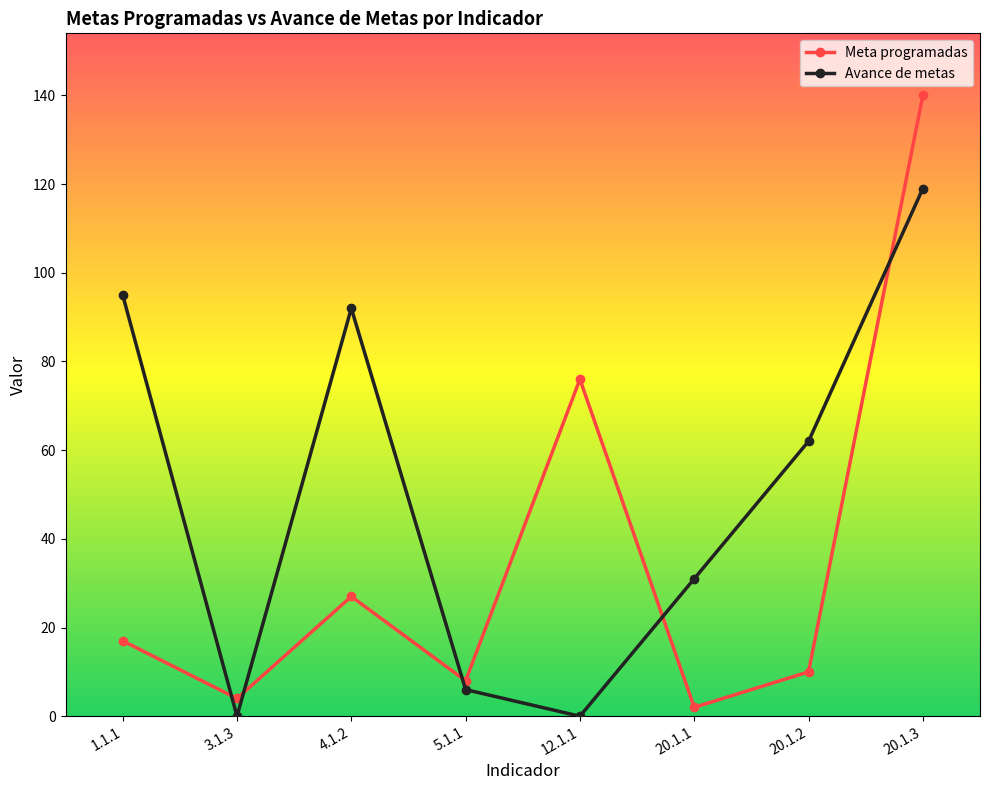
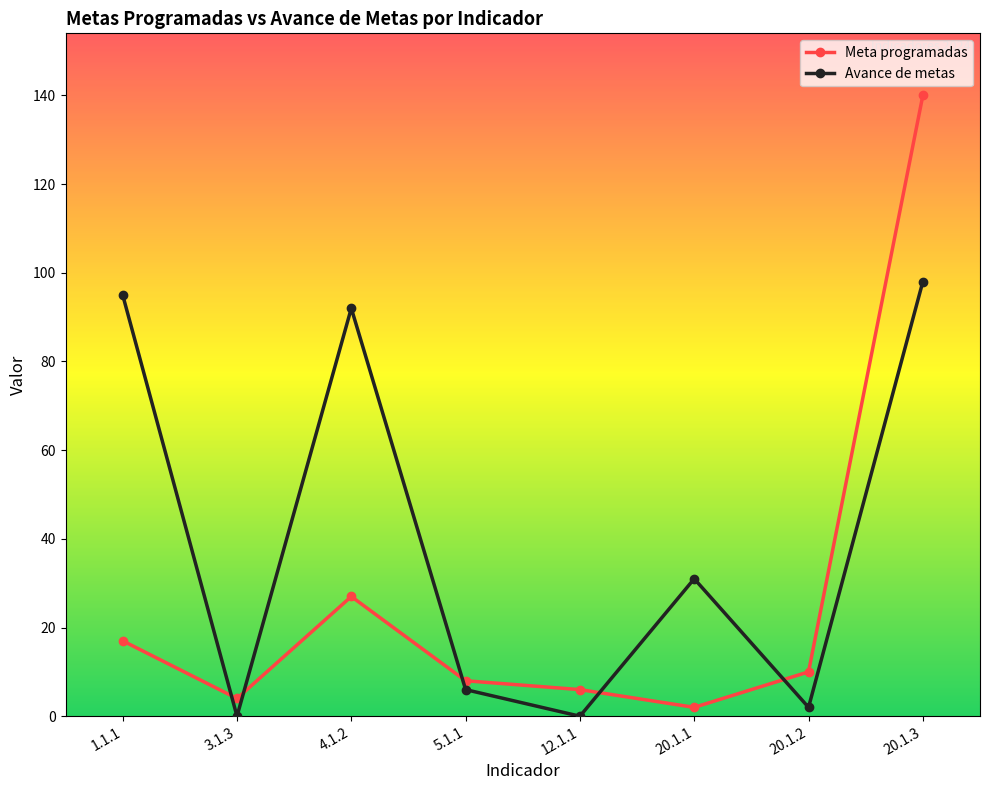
Meta programadas, 12.1.1: 76 -> 6
Avance de metas, 20.1.2: 62 -> 2
Avance de metas, 20.1.3: 119 -> 98
